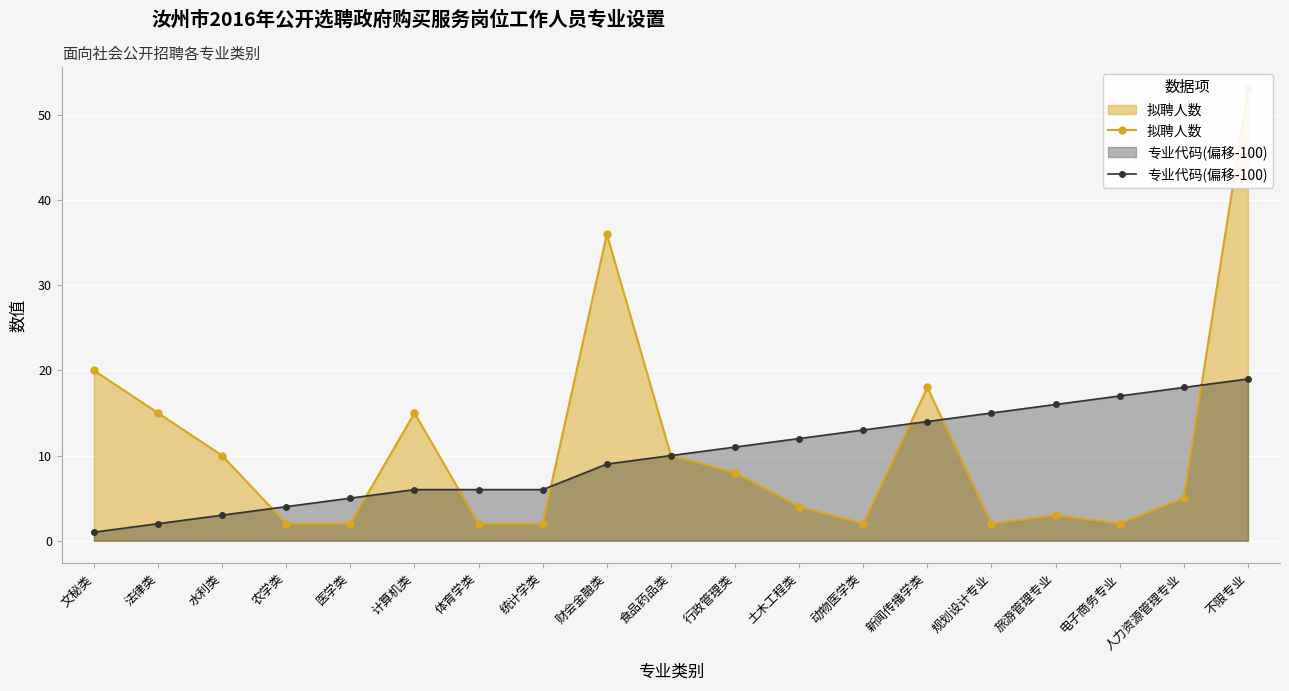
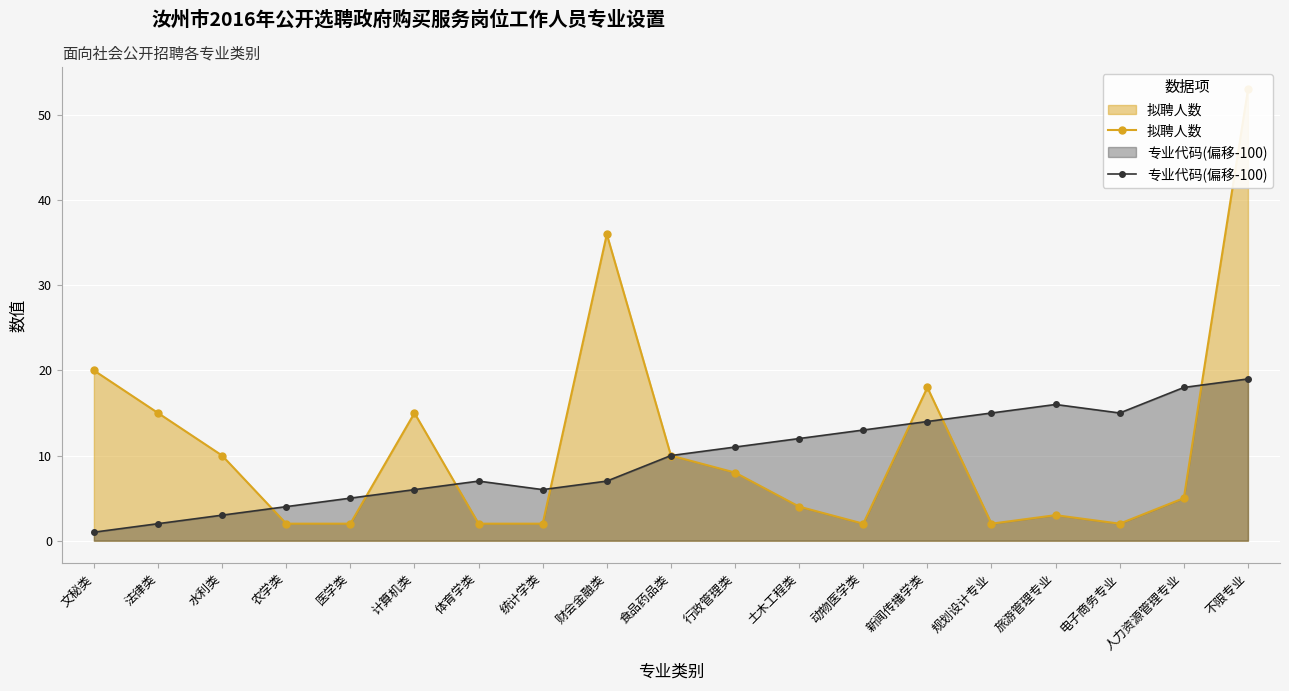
专业代码(偏移-100), 体育学类: 6 -> 7
专业代码(偏移-100), 财会金融类: 9 -> 7
专业代码(偏移-100), 电子商务专业: 17 -> 15
